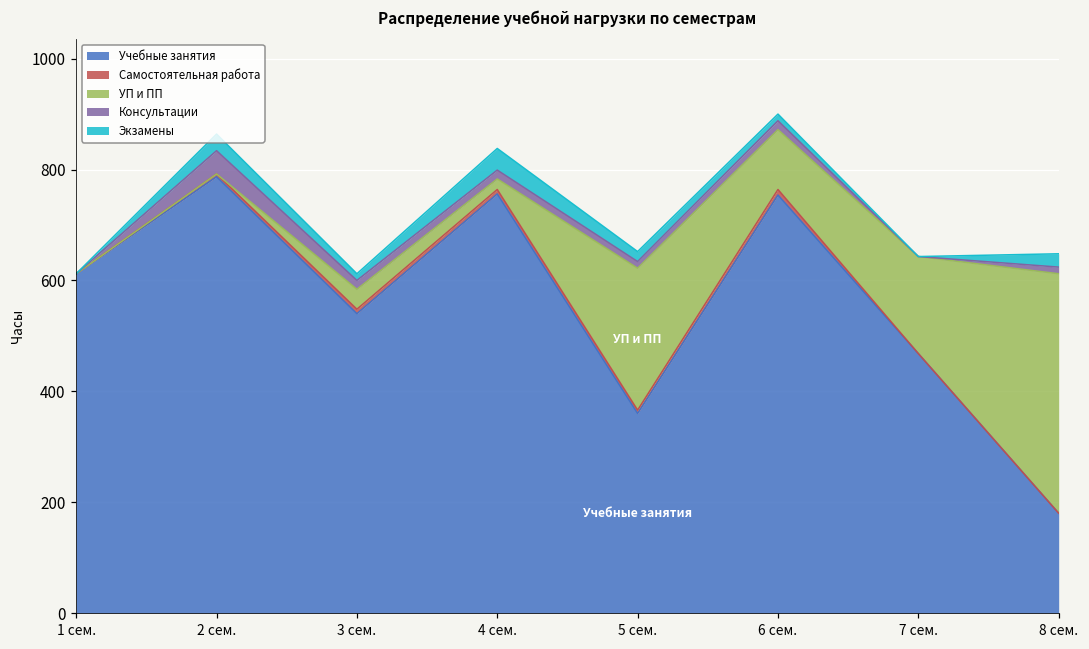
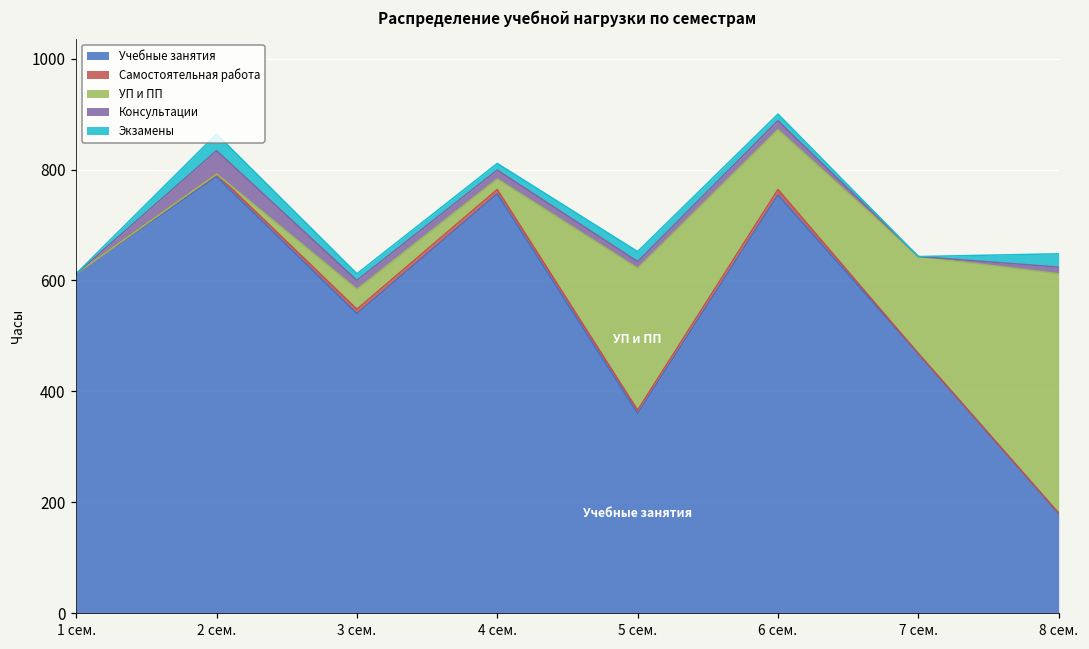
Экзамены, 4 сем.: 40 -> 10
